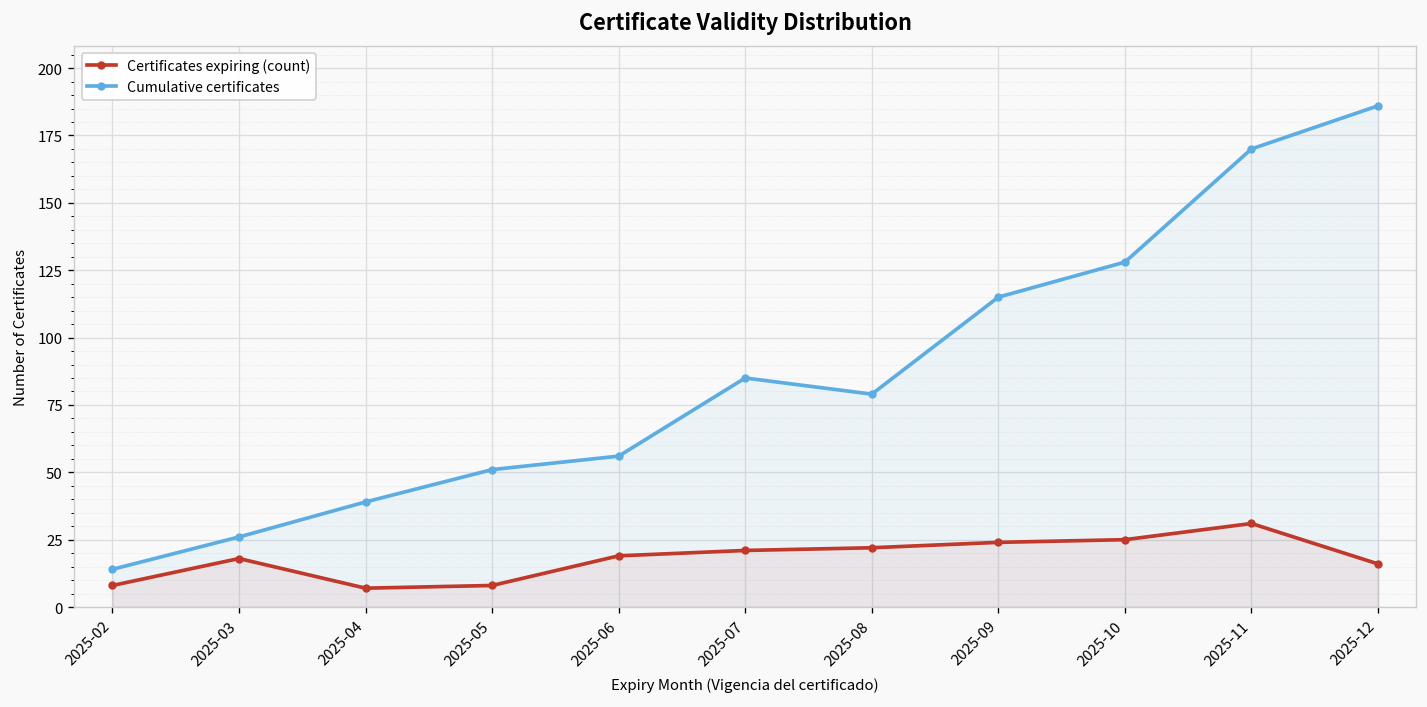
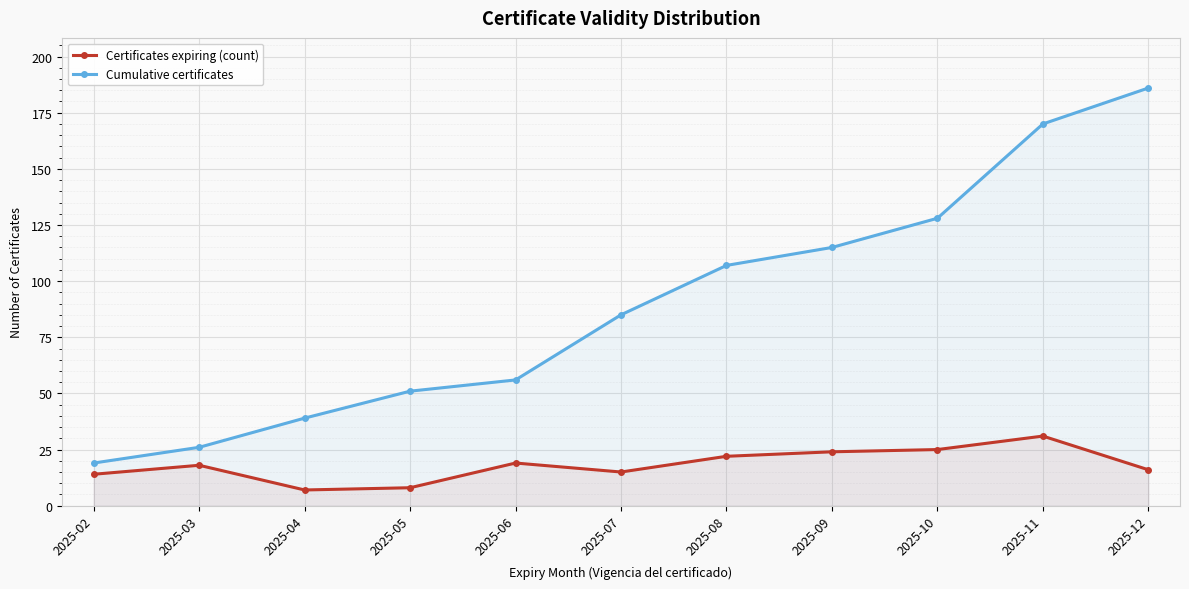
Certificates expiring (count), 2025-02: 8 -> 14
Cumulative certificates, 2025-02: 14 -> 19
Certificates expiring (count), 2025-07: 21 -> 15
Cumulative certificates, 2025-08: 79 -> 107
